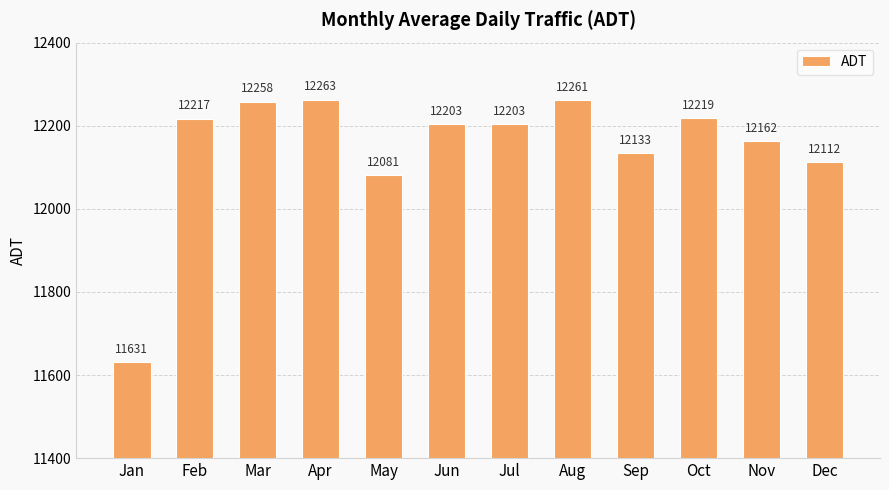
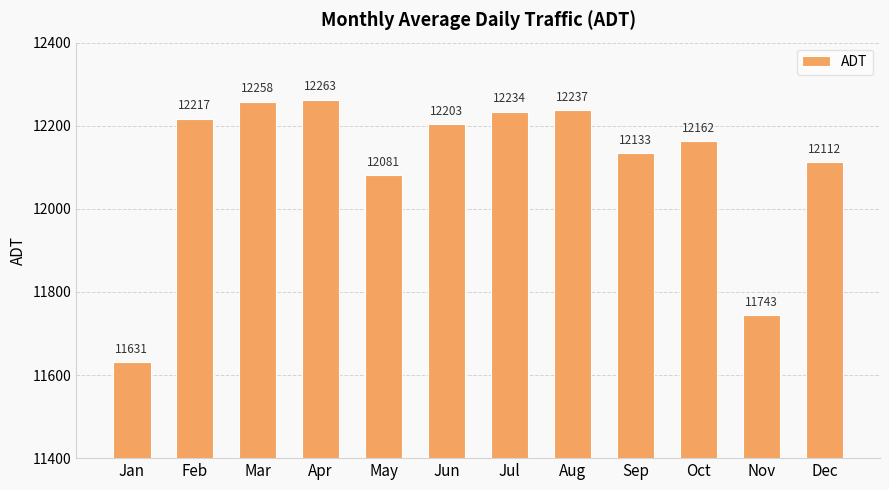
Jul: 12203 -> 12234
Aug: 12261 -> 12237
Oct: 12219 -> 12162
Nov: 12162 -> 11743
